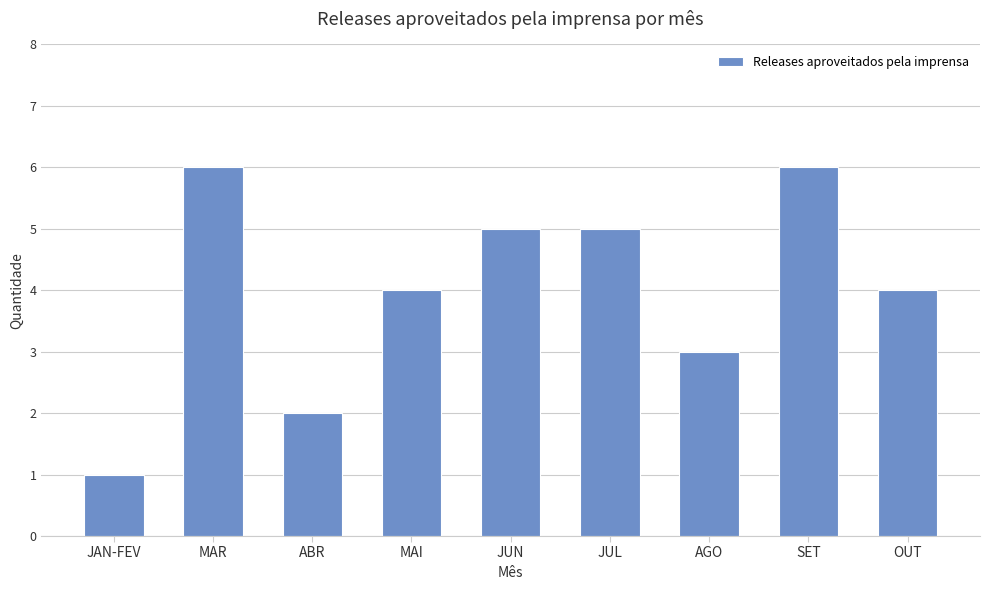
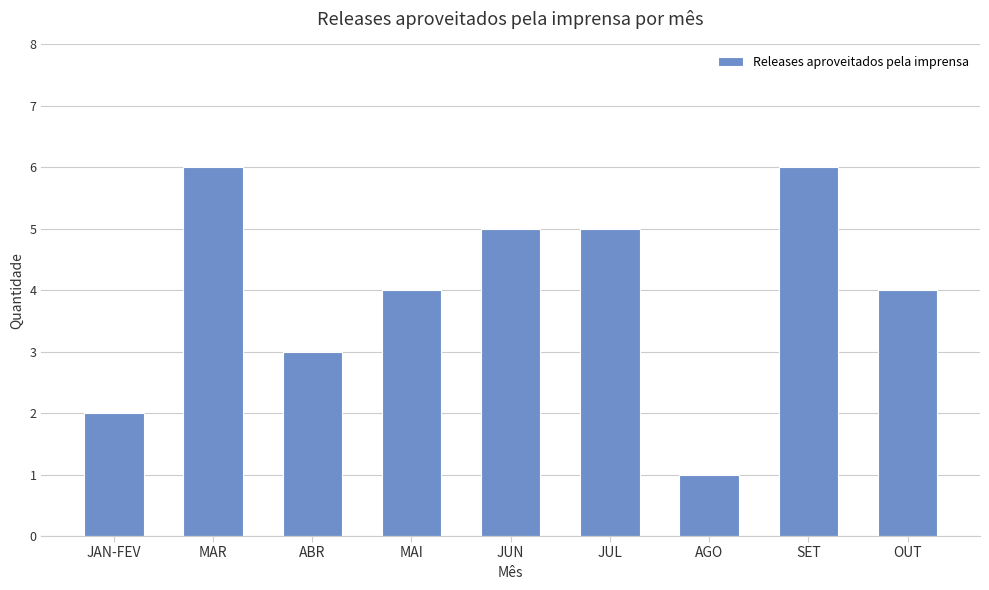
JAN-FEV: 1 -> 2
ABR: 2 -> 3
AGO: 3 -> 1
